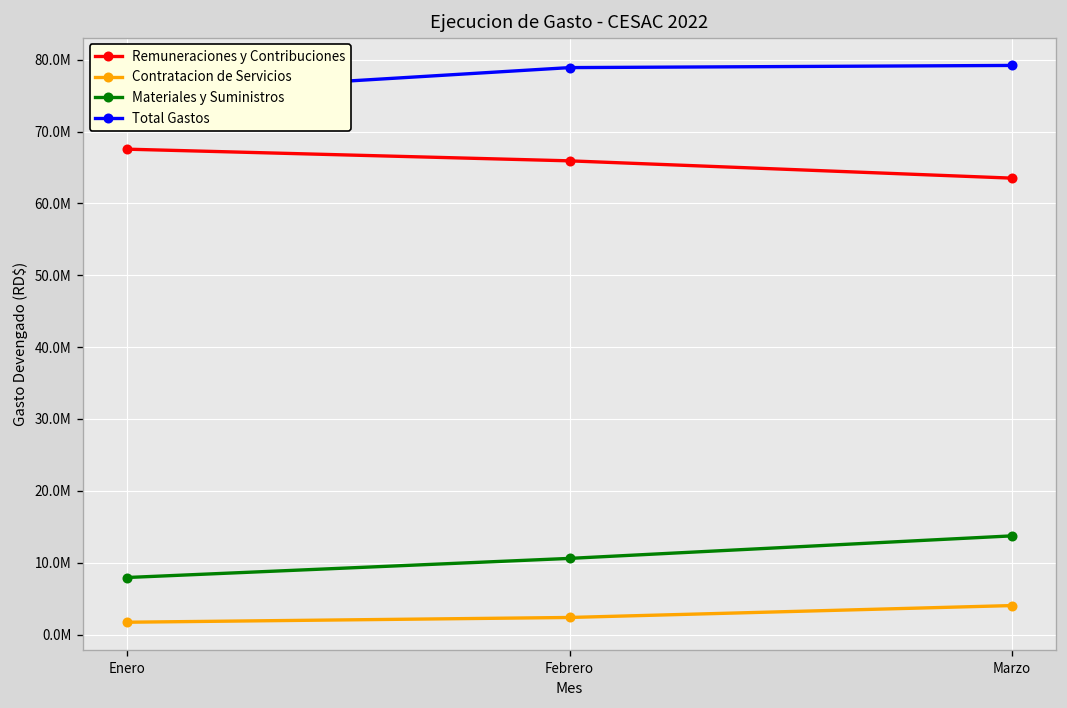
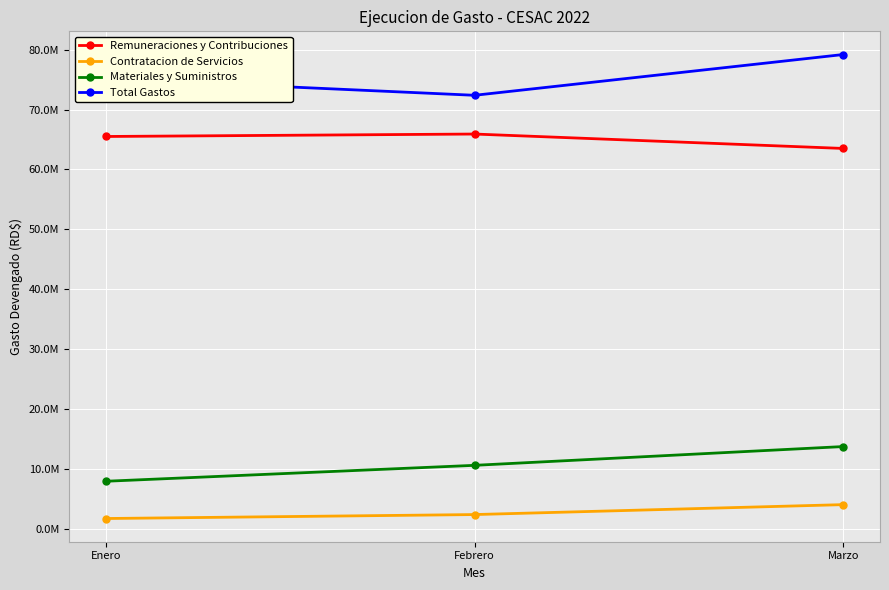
Remuneraciones y Contribuciones, Enero: 68000000 -> 66000000
Total Gastos, Febrero: 79000000 -> 72000000
